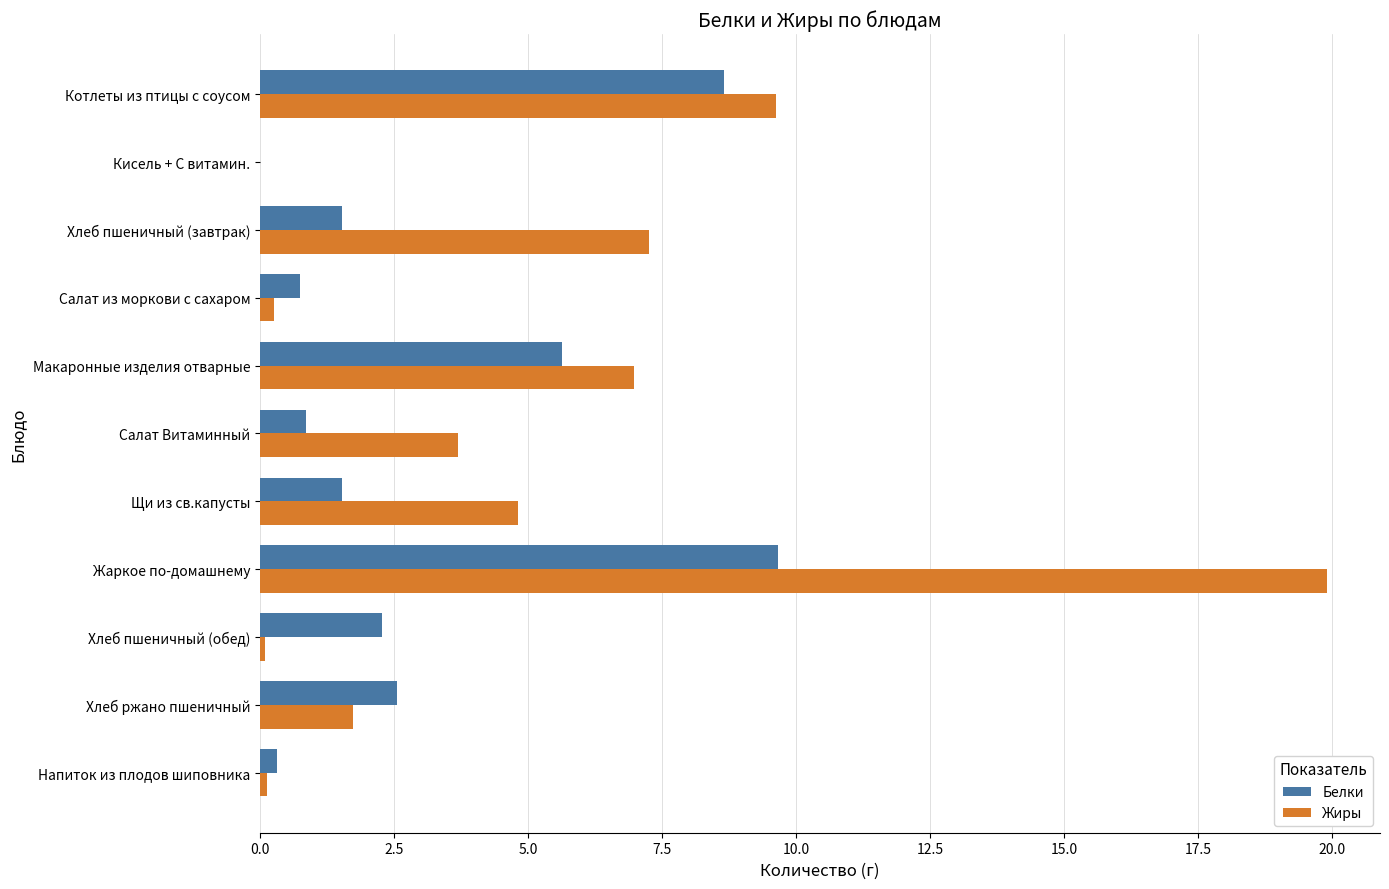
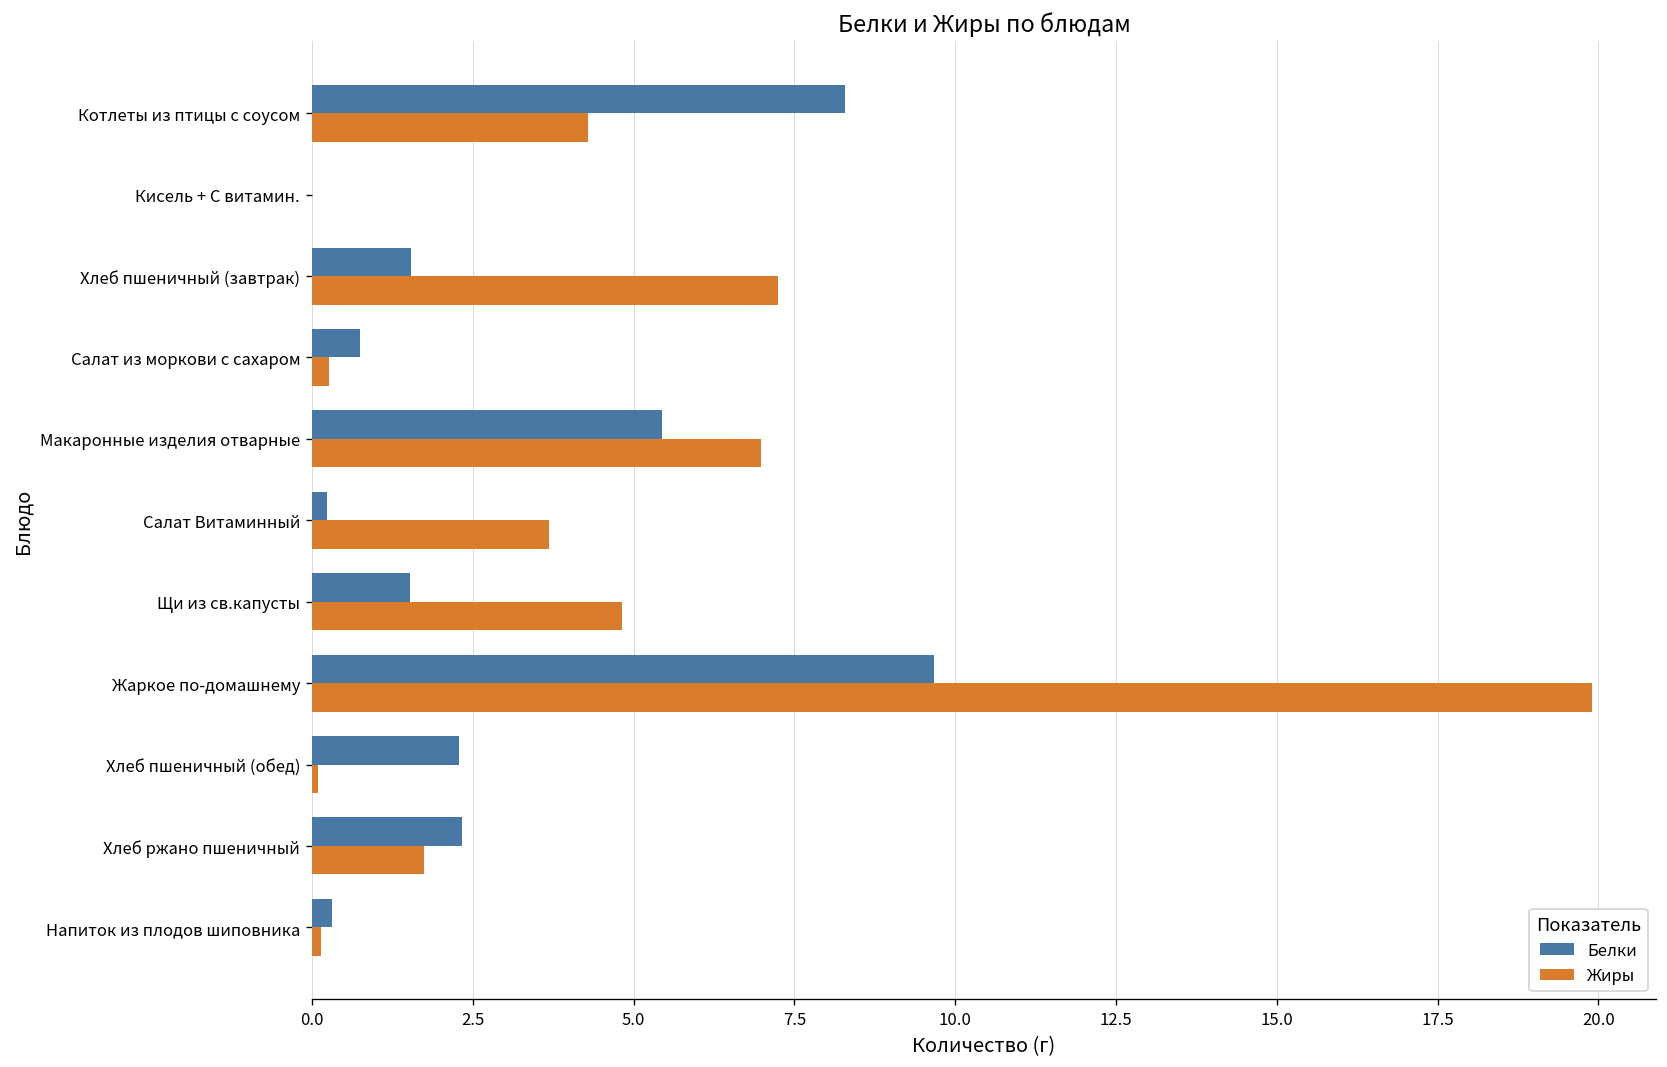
Белки, Котлеты из птицы с соусом: 8.7 -> 8.3
Жиры, Котлеты из птицы с соусом: 9.6 -> 4.3
Белки, Макаронные изделия отварные: 5.6 -> 5.4
Белки, Салат Витаминный: 0.9 -> 0.2
Белки, Хлеб ржано пшеничный: 2.6 -> 2.3
